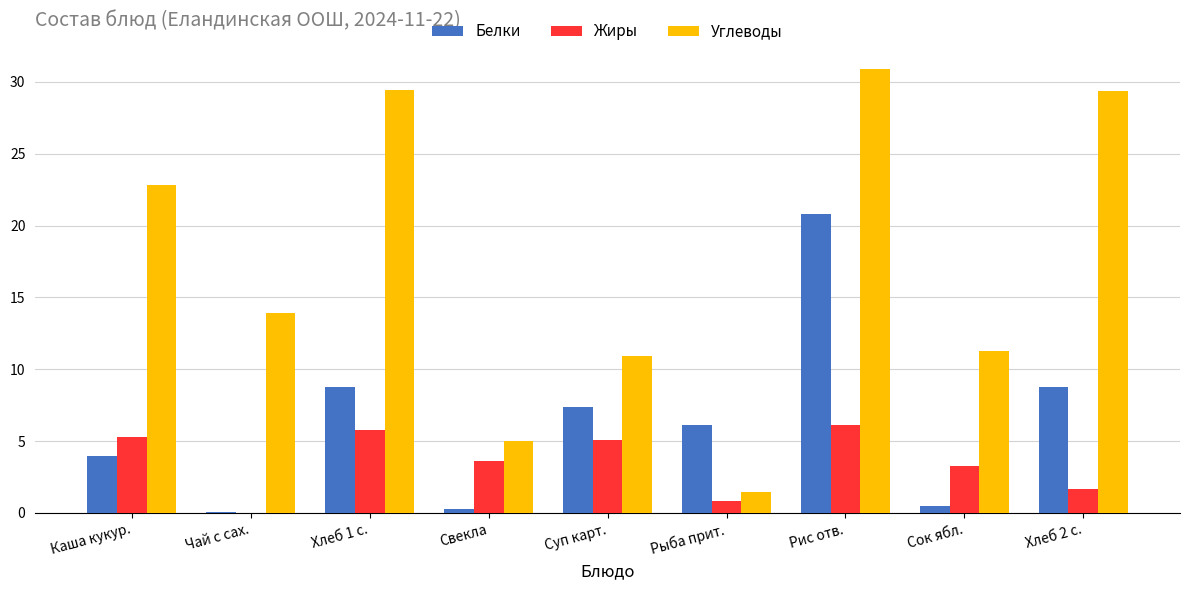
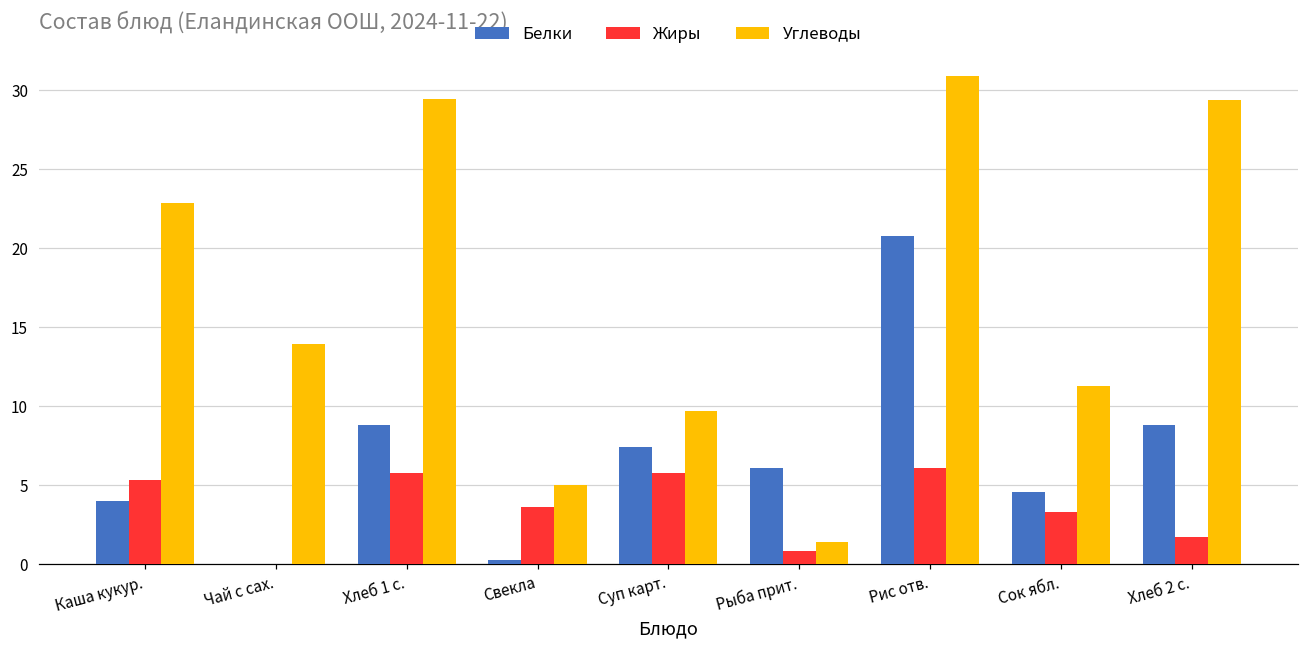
Жиры, Суп карт.: 5.1 -> 5.8
Углеводы, Суп карт.: 10.9 -> 9.7
Белки, Сок ябл.: 0.5 -> 4.6
